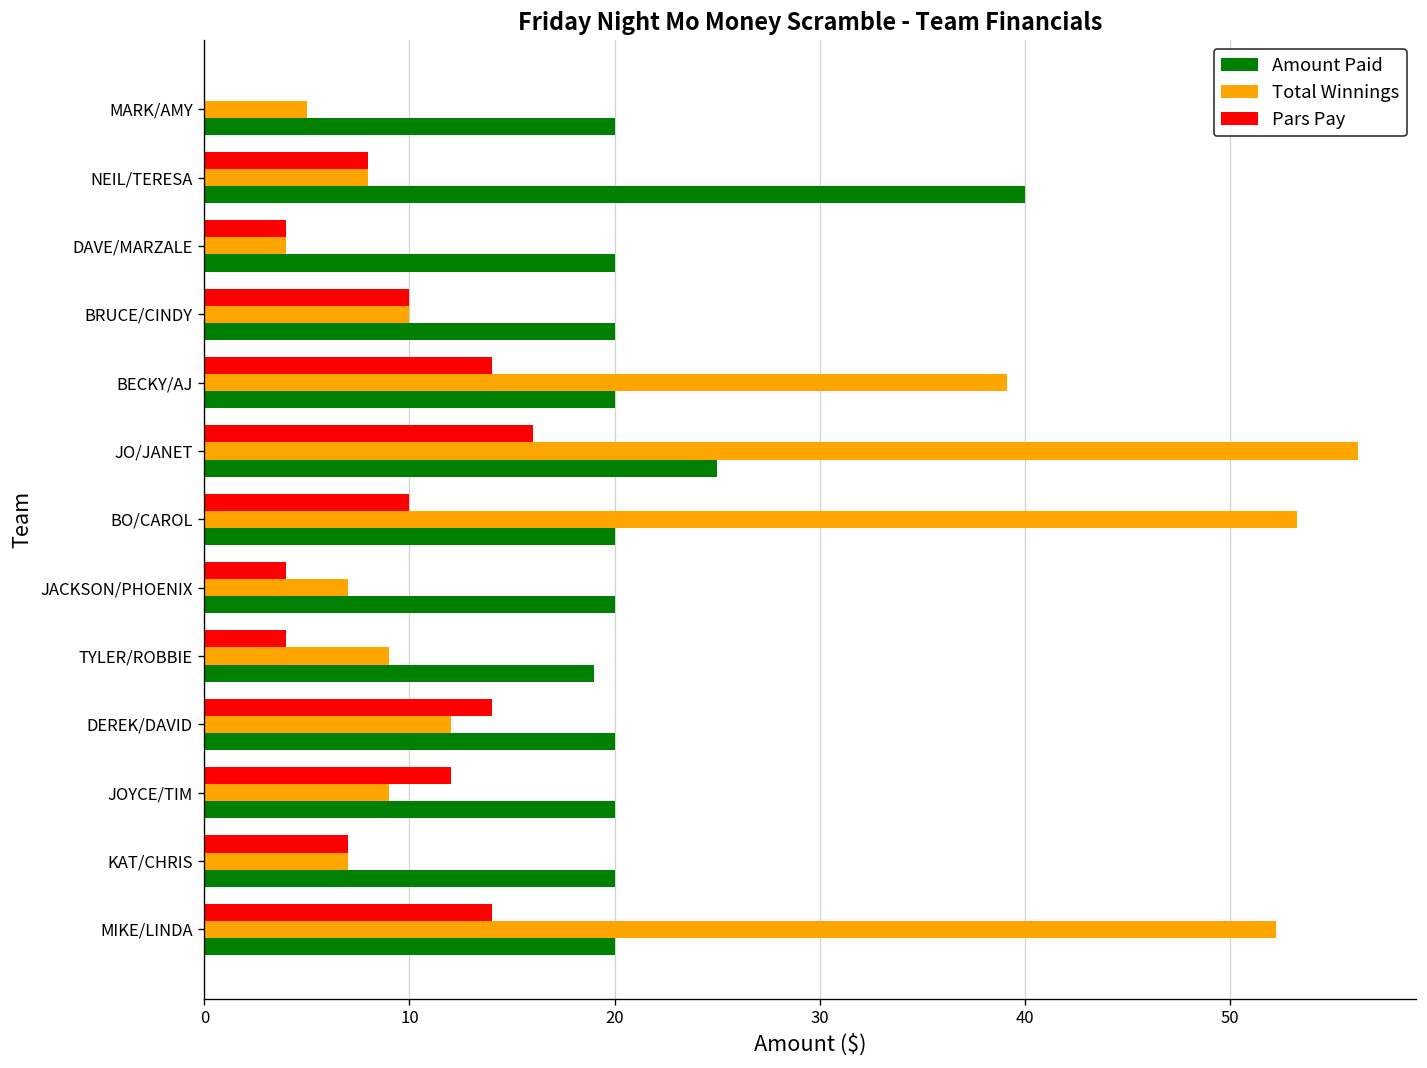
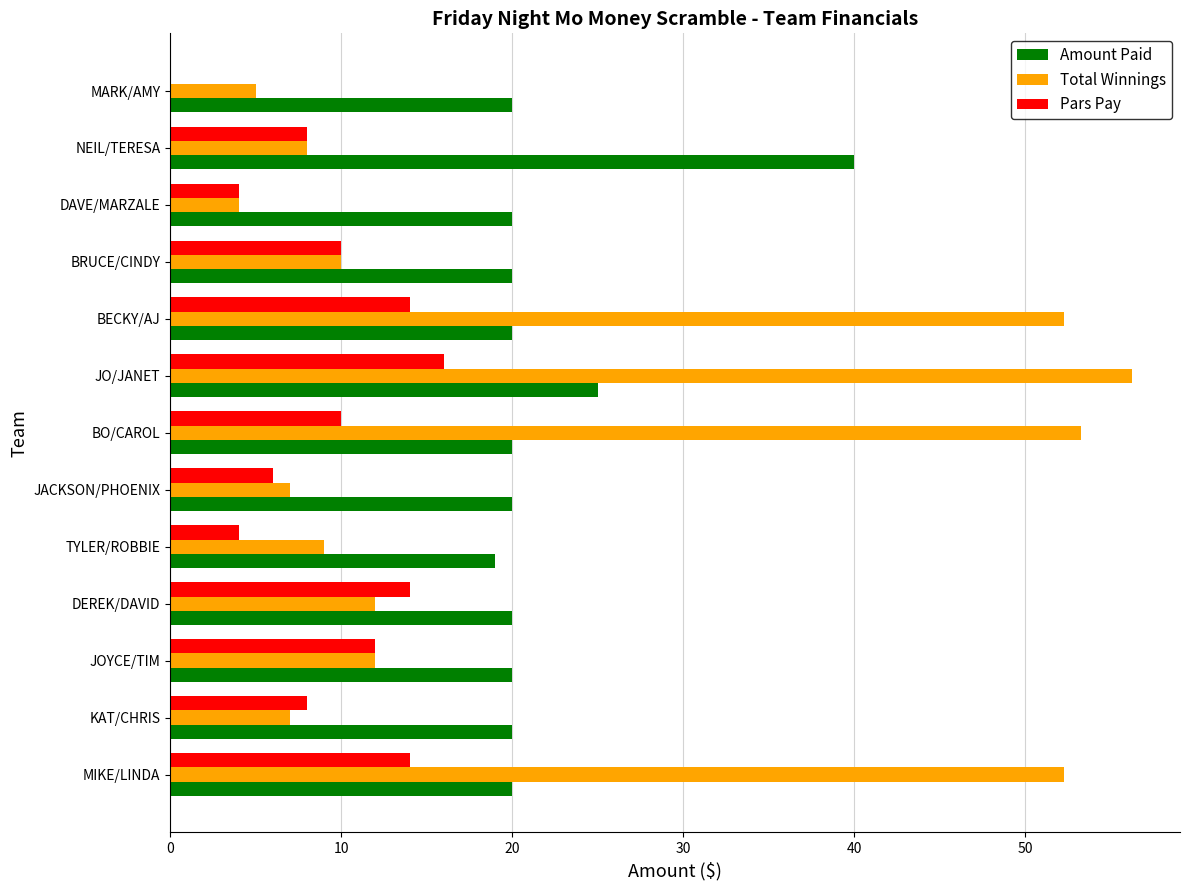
Total Winnings, BECKY/AJ: 39.1 -> 52.3
Pars Pay, JACKSON/PHOENIX: 4 -> 6
Total Winnings, JOYCE/TIM: 9 -> 12
Pars Pay, KAT/CHRIS: 7 -> 8
